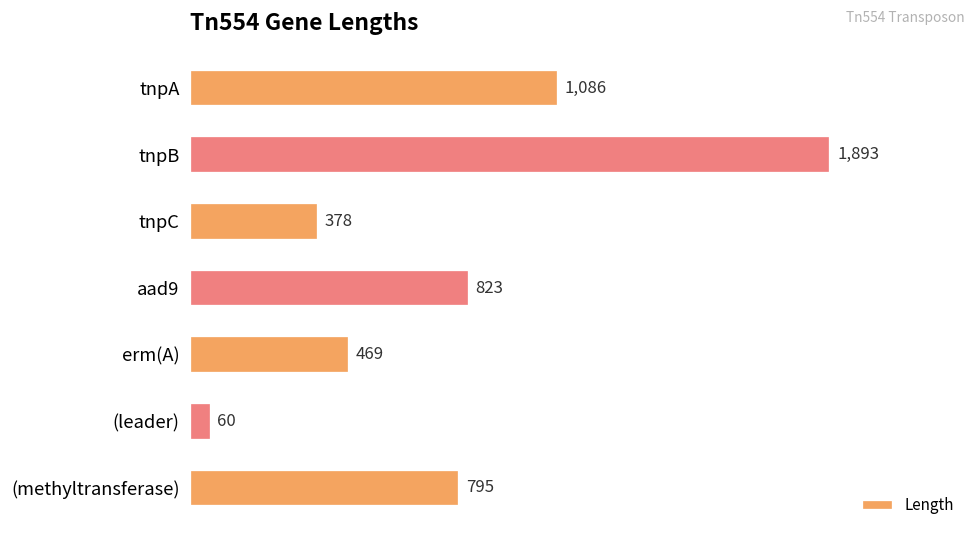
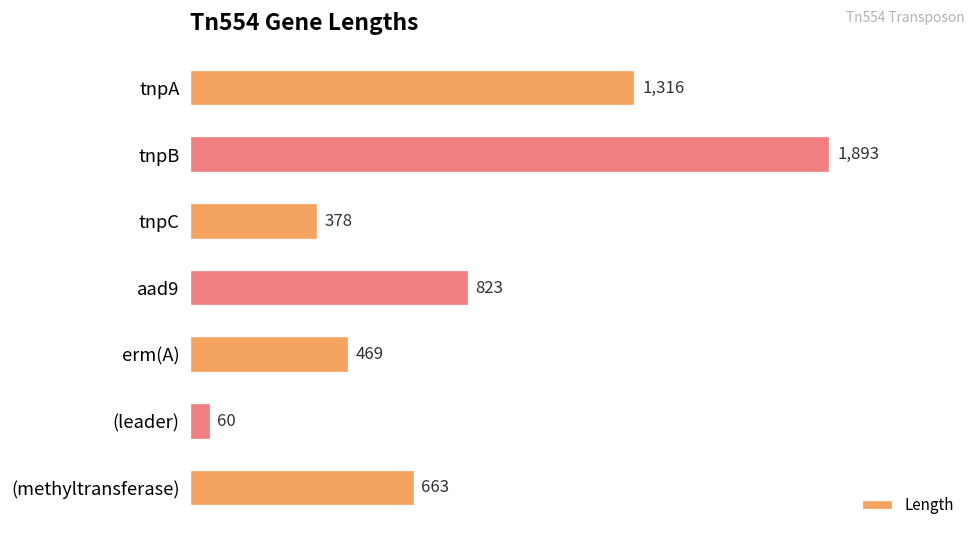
tnpA: 1,086 -> 1,316
(methyltransferase): 795 -> 663
